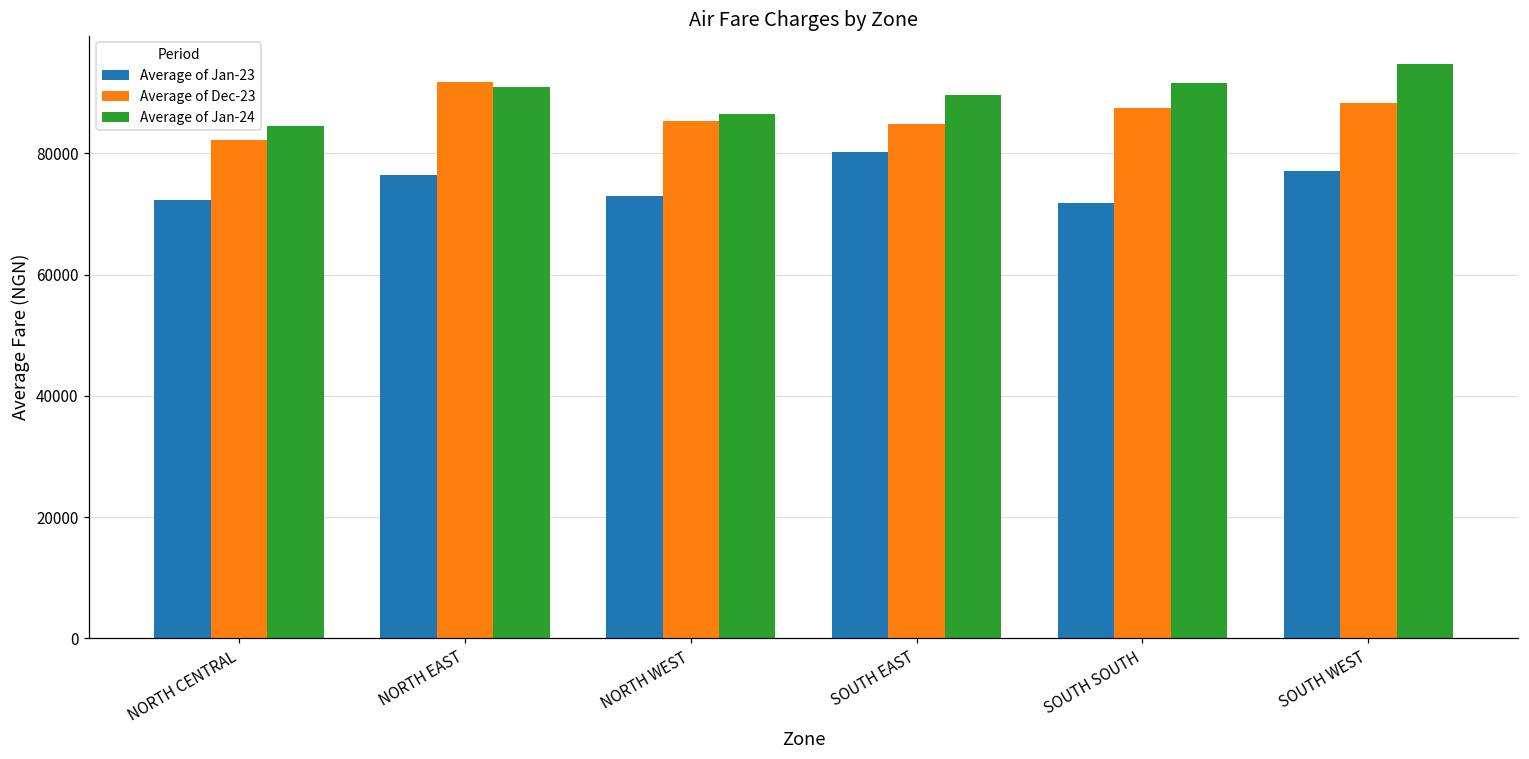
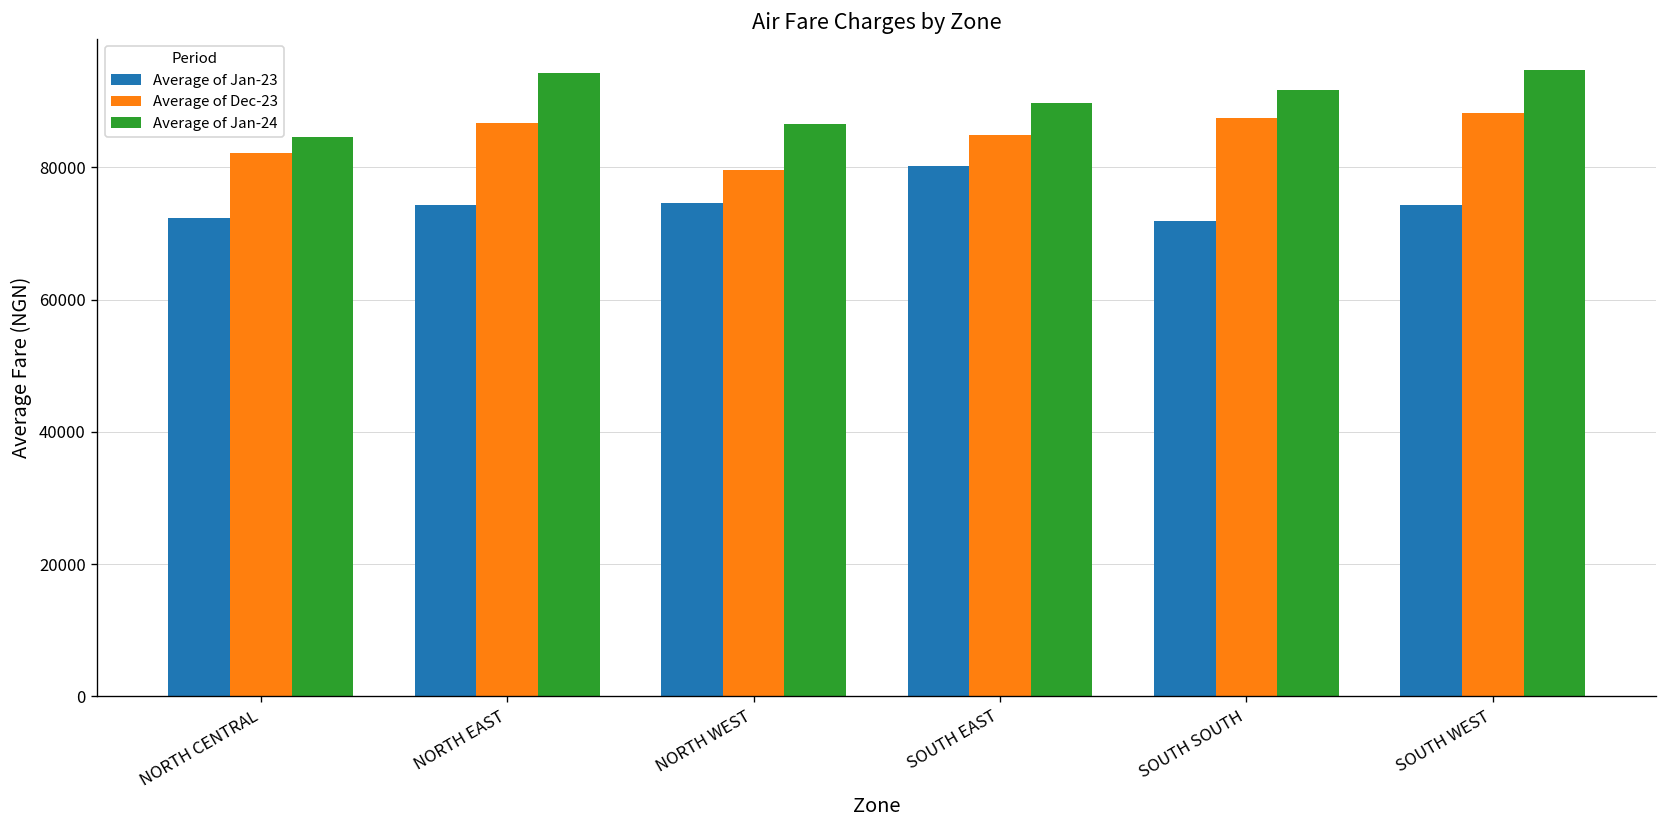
Average of Jan-23, NORTH EAST: 76000 -> 74000
Average of Dec-23, NORTH EAST: 92000 -> 87000
Average of Jan-24, NORTH EAST: 91000 -> 94000
Average of Jan-23, NORTH WEST: 73000 -> 75000
Average of Dec-23, NORTH WEST: 85000 -> 80000
Average of Jan-23, SOUTH WEST: 77000 -> 74000
